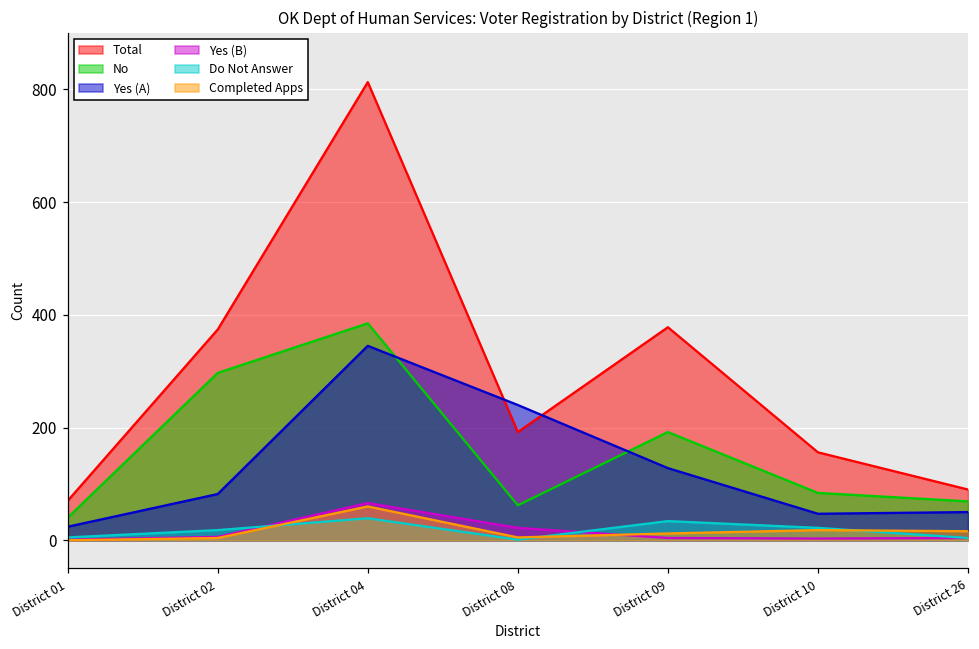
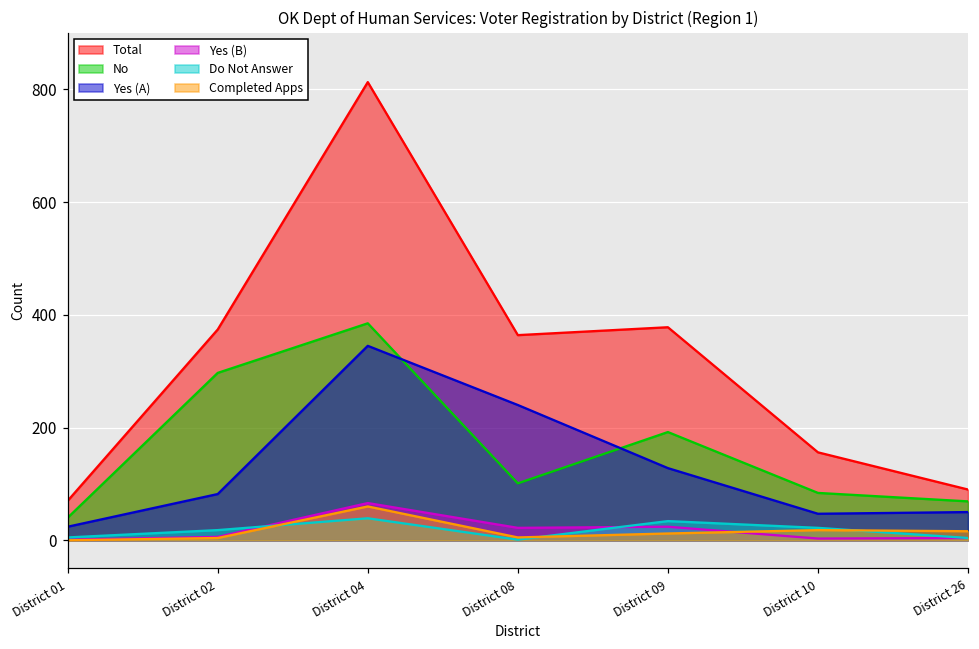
Total, District 08: 190 -> 360
No, District 08: 60 -> 100
Yes (B), District 09: 0 -> 20
